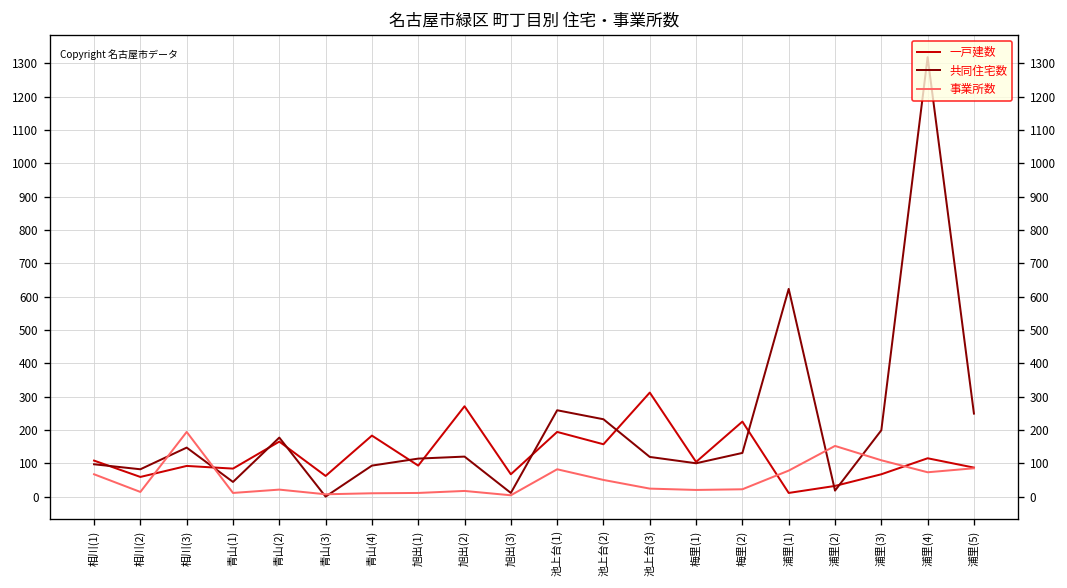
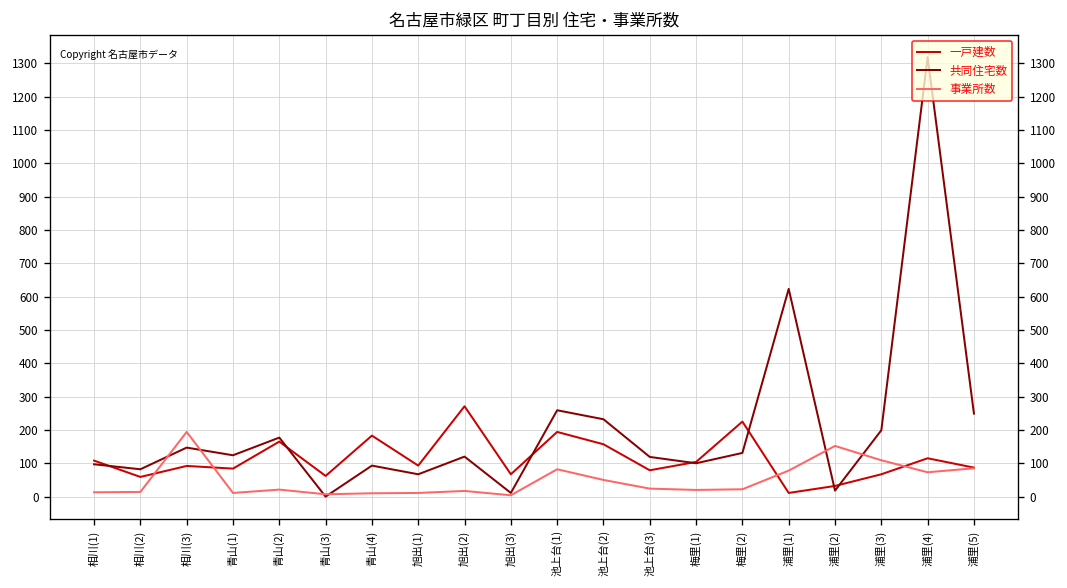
事業所数, 相川(1): 70 -> 10
共同住宅数, 青山(1): 40 -> 120
共同住宅数, 旭出(1): 110 -> 70
一戸建数, 池上台(3): 310 -> 80
